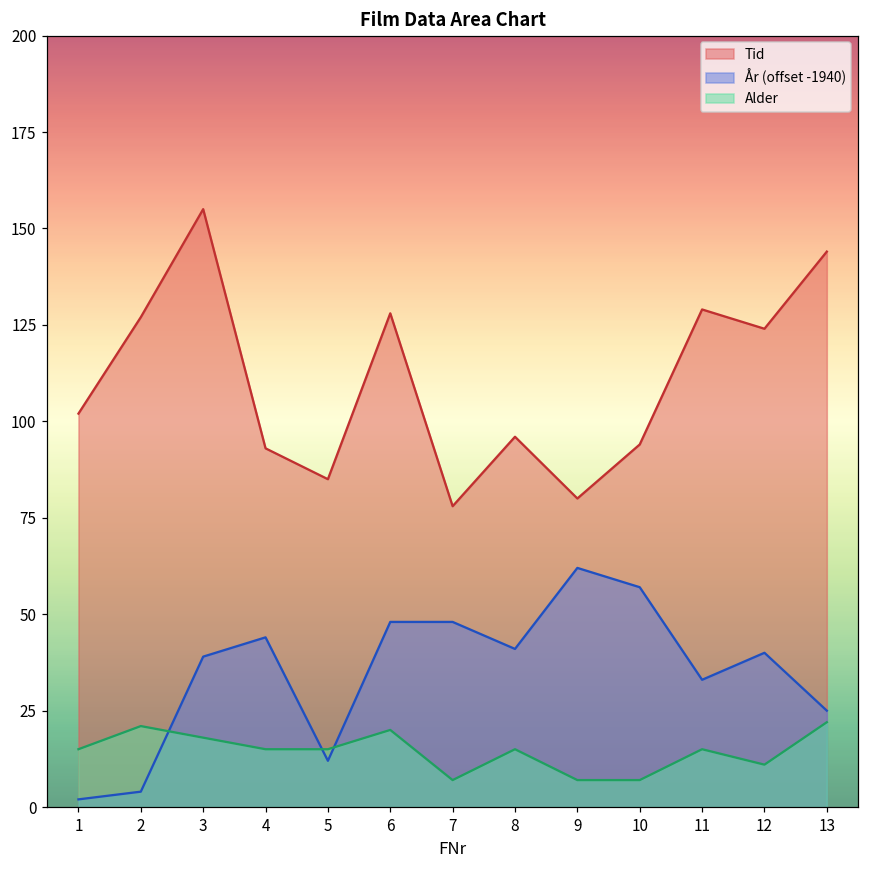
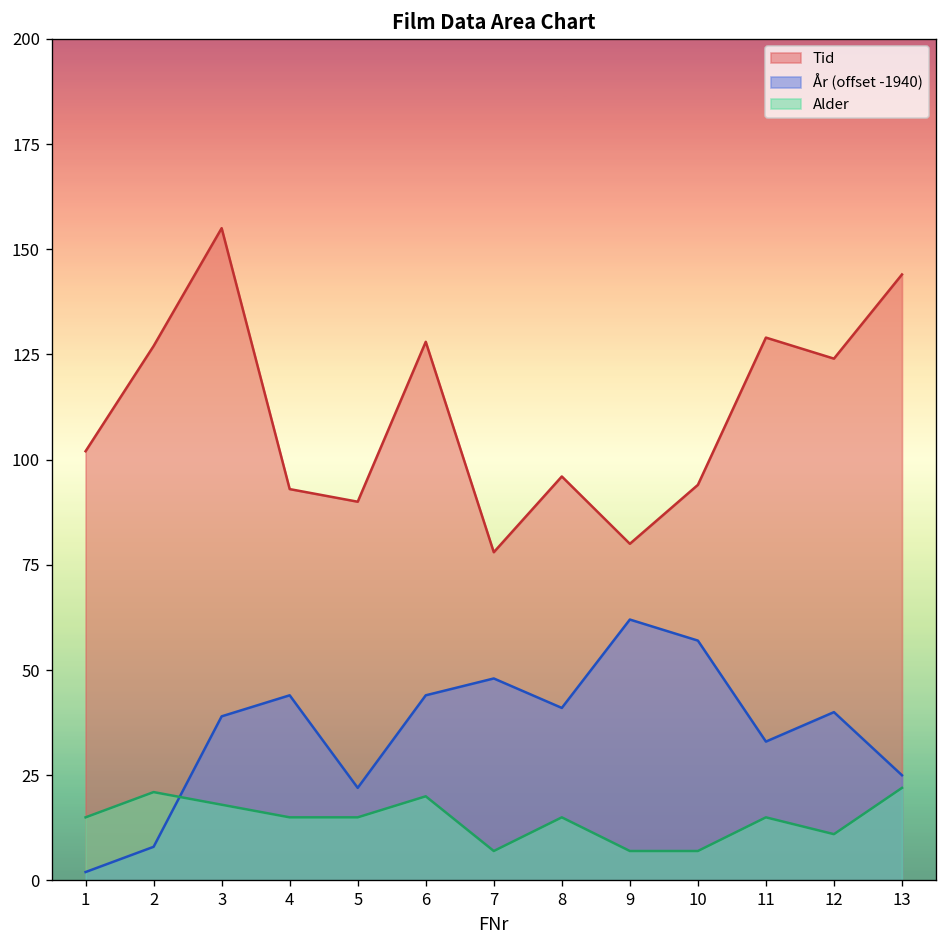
År (offset -1940), 2: 4 -> 8
Tid, 5: 85 -> 90
År (offset -1940), 5: 12 -> 22
År (offset -1940), 6: 48 -> 44
